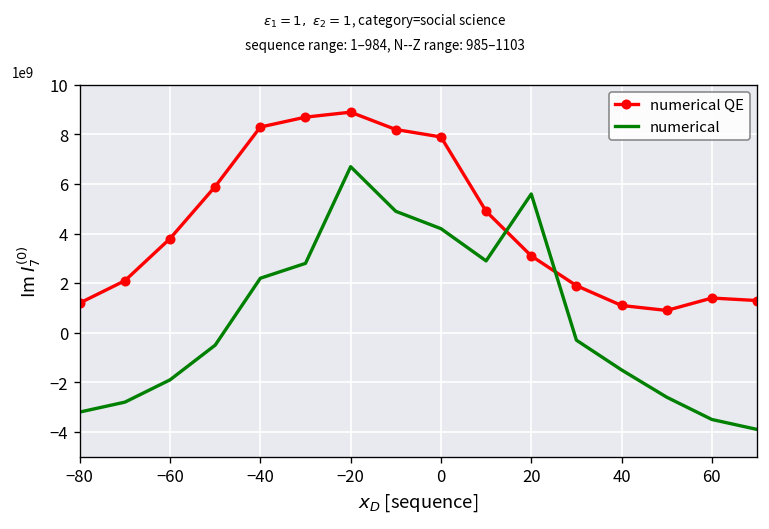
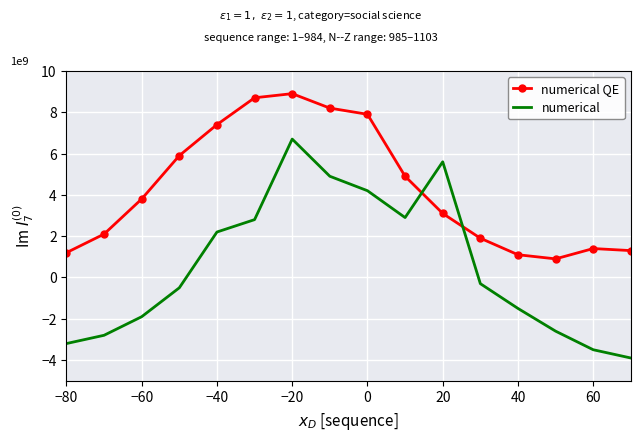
numerical QE, −40: 8.3 -> 7.4
